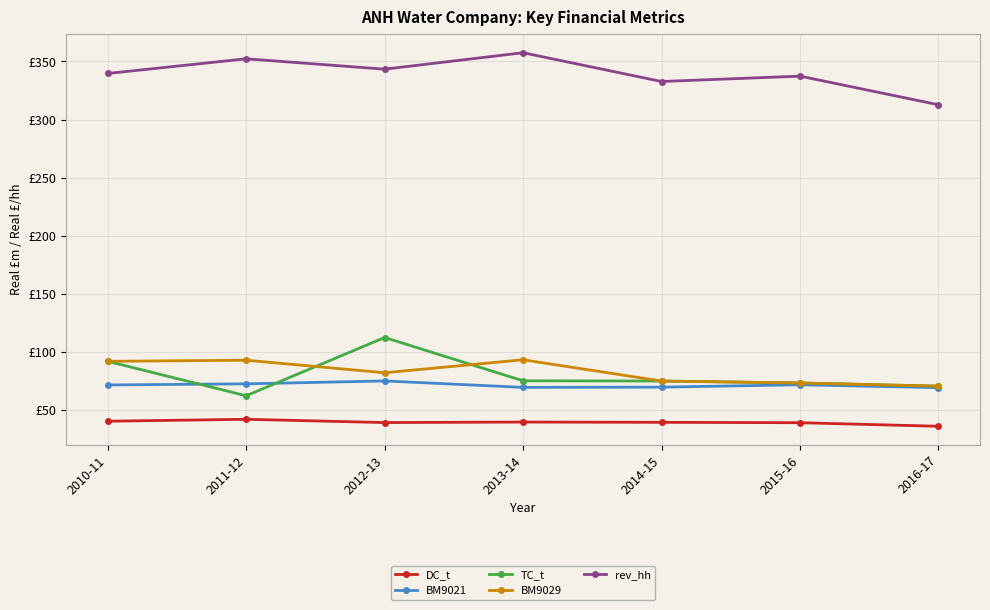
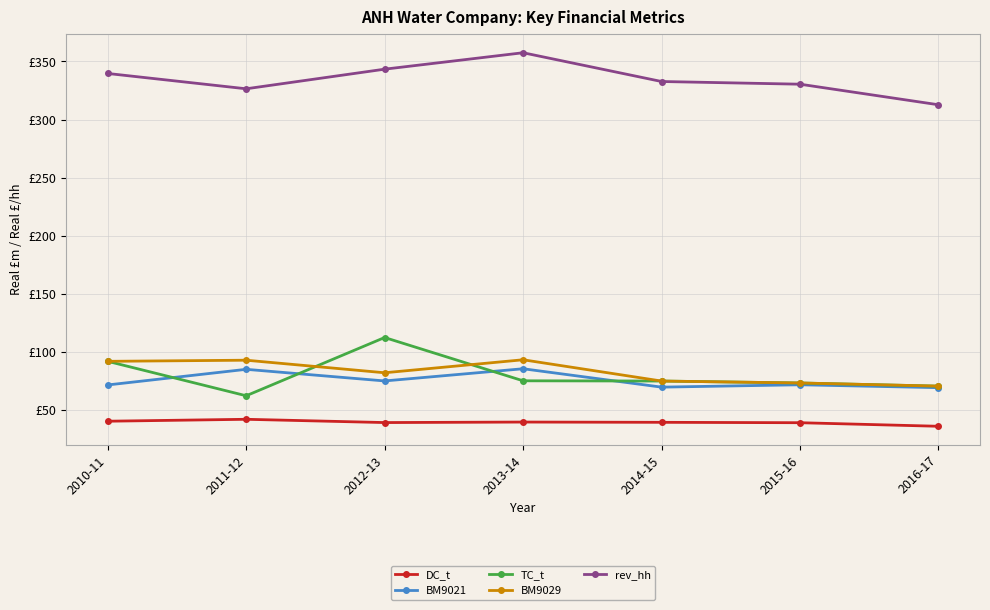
BM9021, 2011-12: £72 -> £85
rev_hh, 2011-12: £352 -> £326
BM9021, 2013-14: £69 -> £85
rev_hh, 2015-16: £337 -> £330
